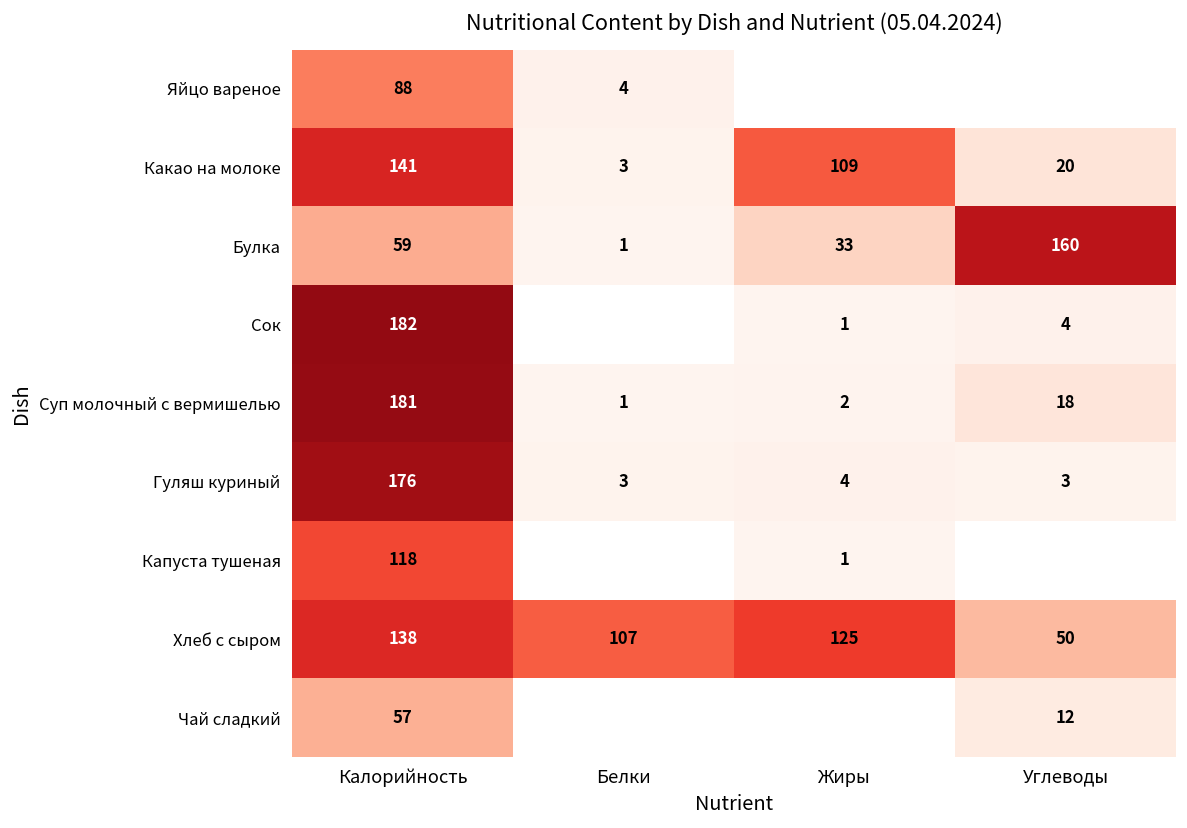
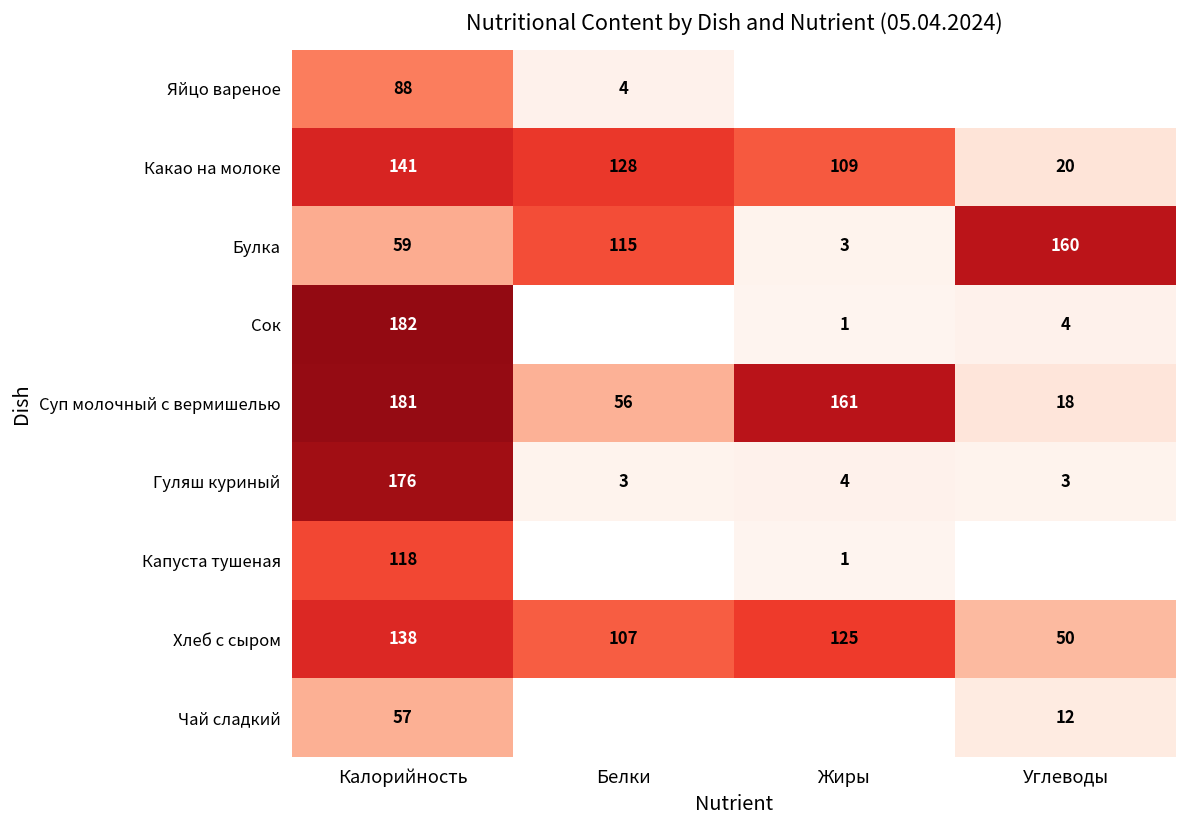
Какао на молоке, Белки: 3 -> 128
Булка, Белки: 1 -> 115
Булка, Жиры: 33 -> 3
Суп молочный с вермишелью, Белки: 1 -> 56
Суп молочный с вермишелью, Жиры: 2 -> 161
